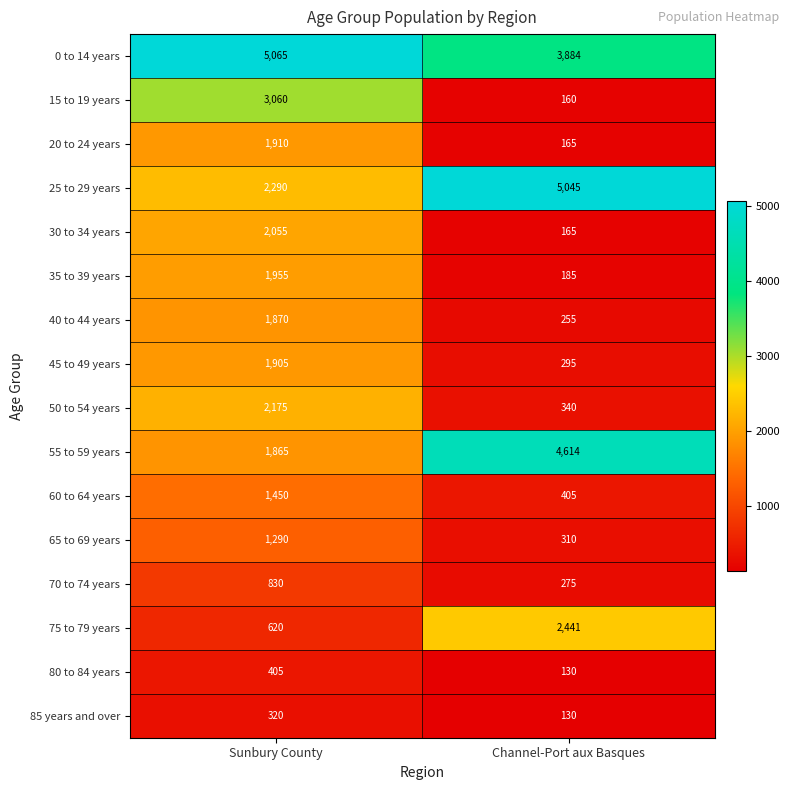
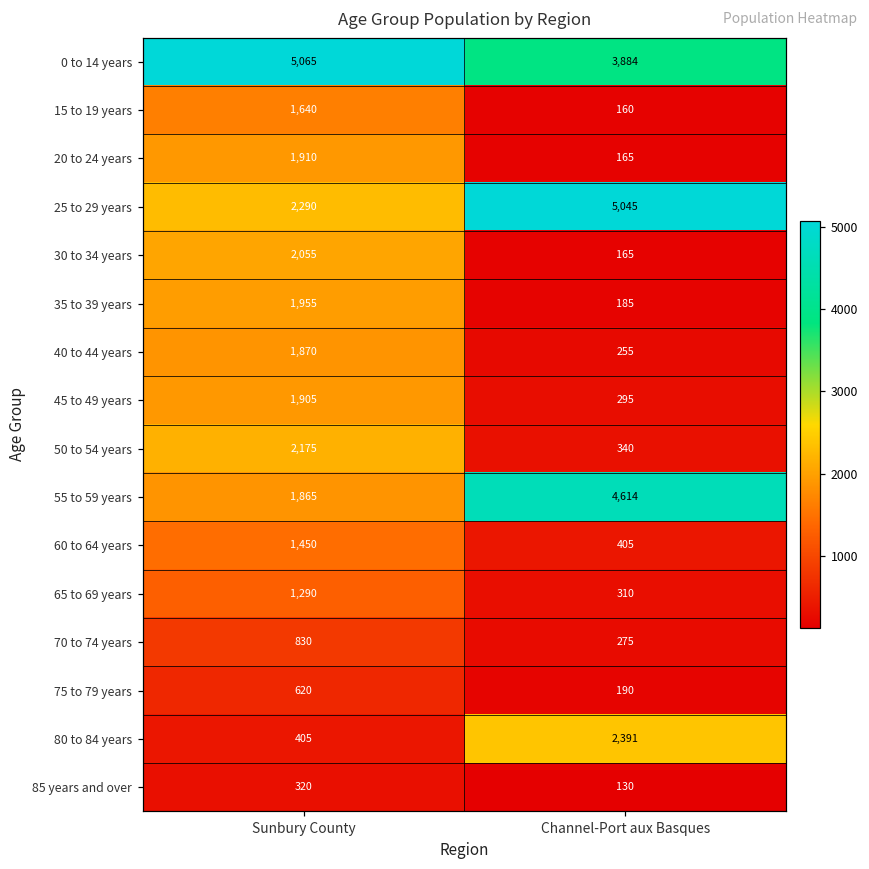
15 to 19 years, Sunbury County: 3,060 -> 1,640
75 to 79 years, Channel-Port aux Basques: 2,441 -> 190
80 to 84 years, Channel-Port aux Basques: 130 -> 2,391
